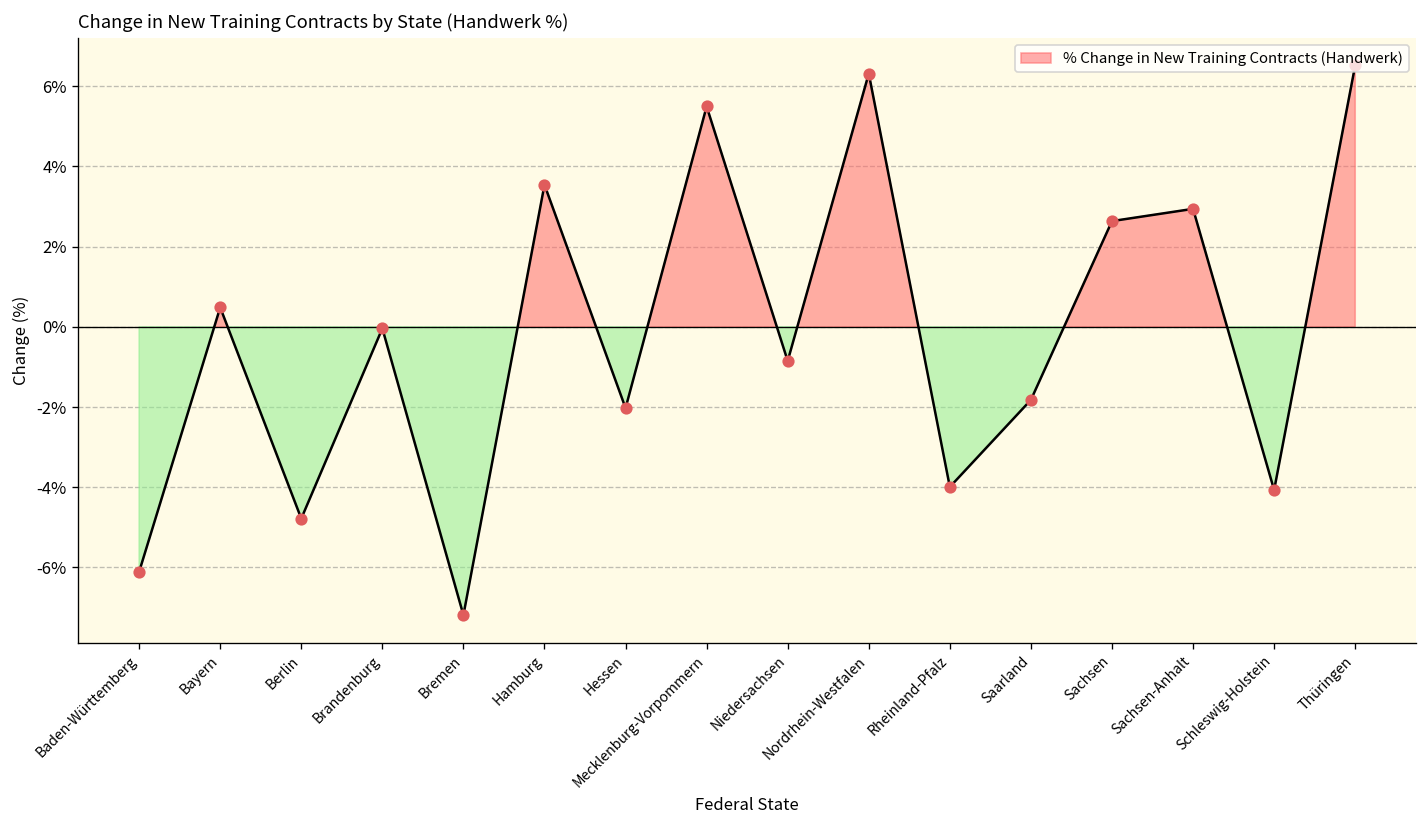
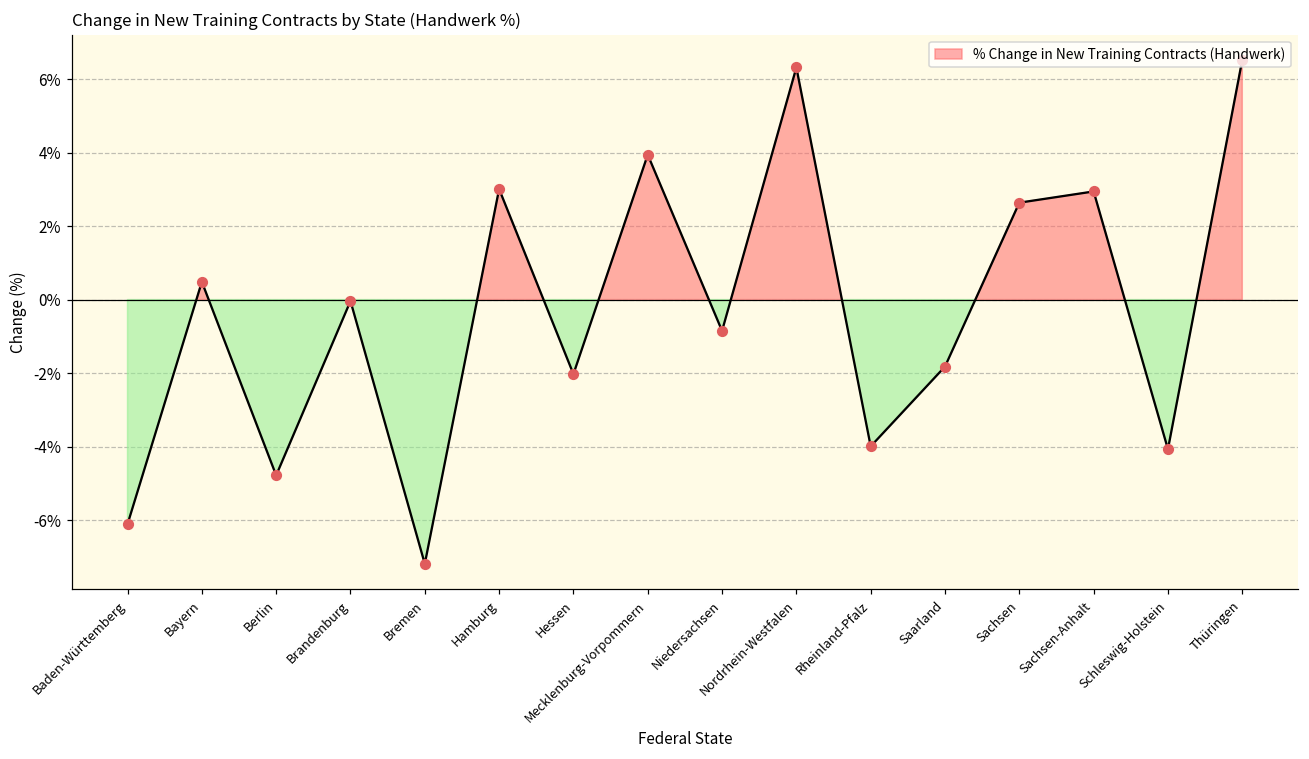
Hamburg: 3.5% -> 3.0%
Mecklenburg-Vorpommern: 5.5% -> 3.9%
